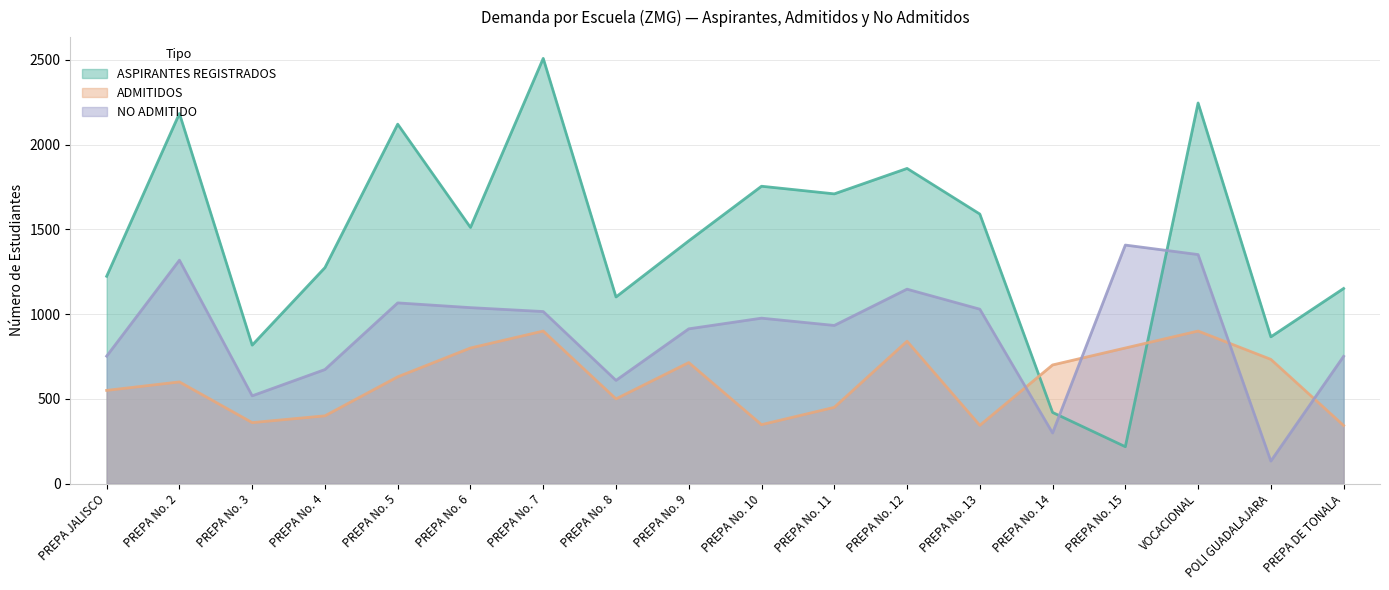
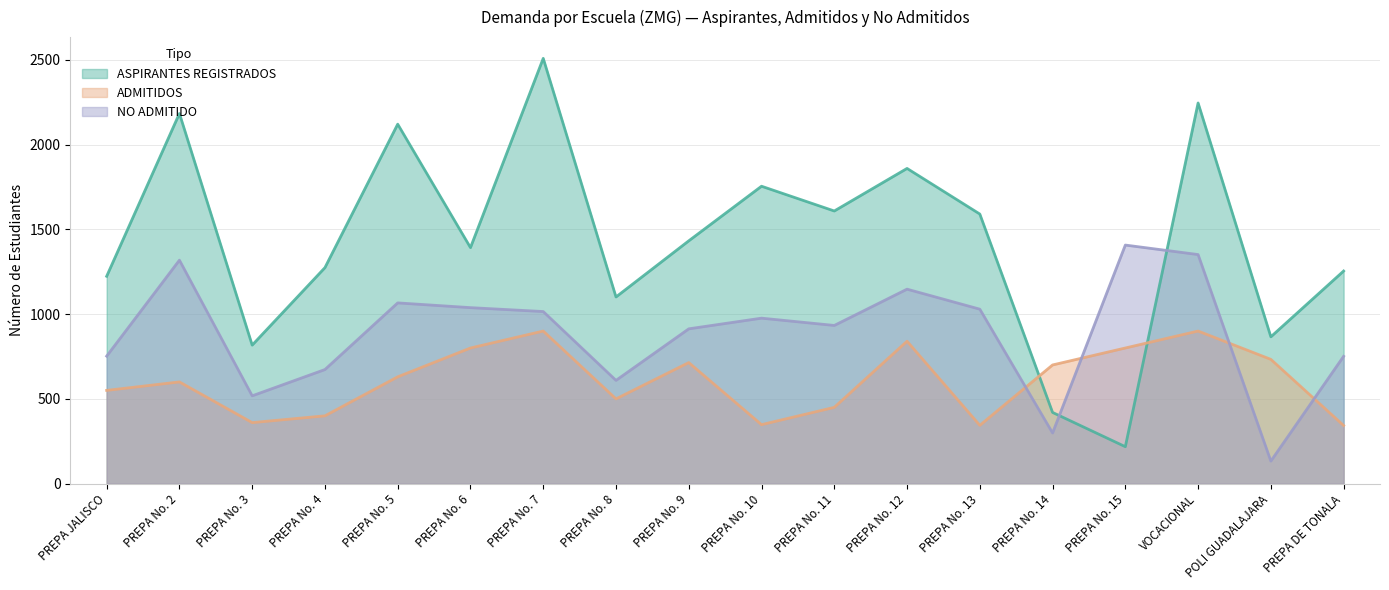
ASPIRANTES REGISTRADOS, PREPA No. 6: 1510 -> 1390
ASPIRANTES REGISTRADOS, PREPA No. 11: 1710 -> 1610
ASPIRANTES REGISTRADOS, PREPA DE TONALA: 1150 -> 1250
